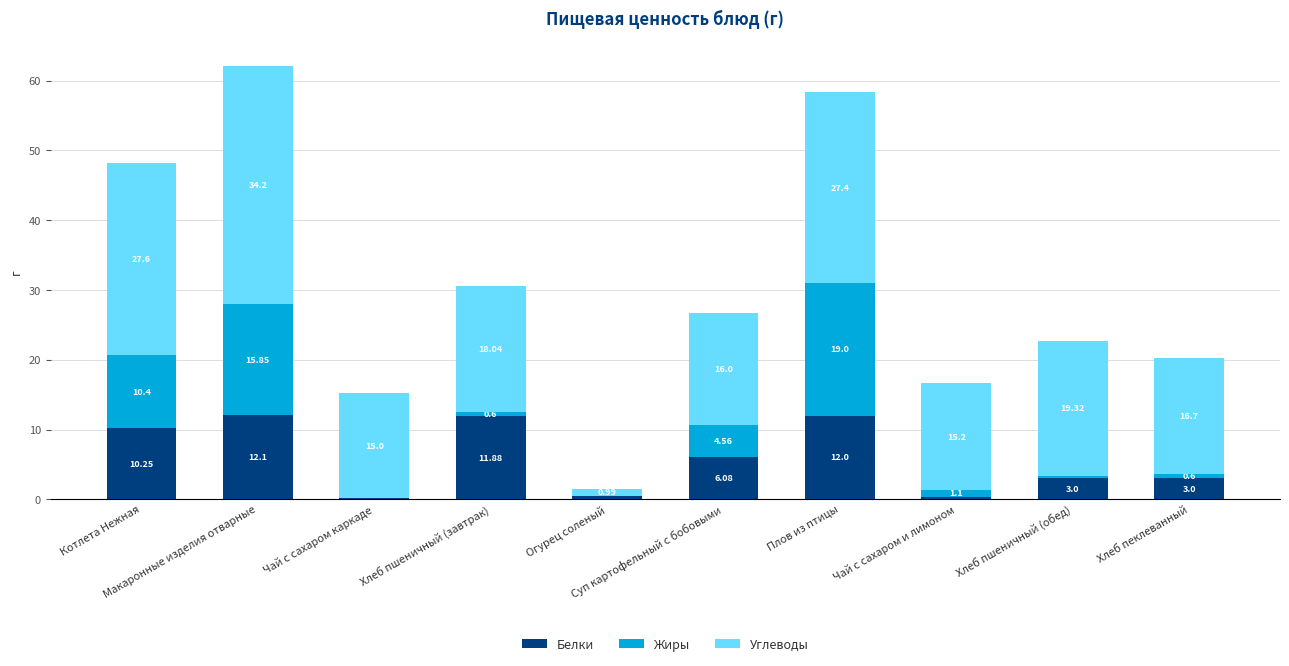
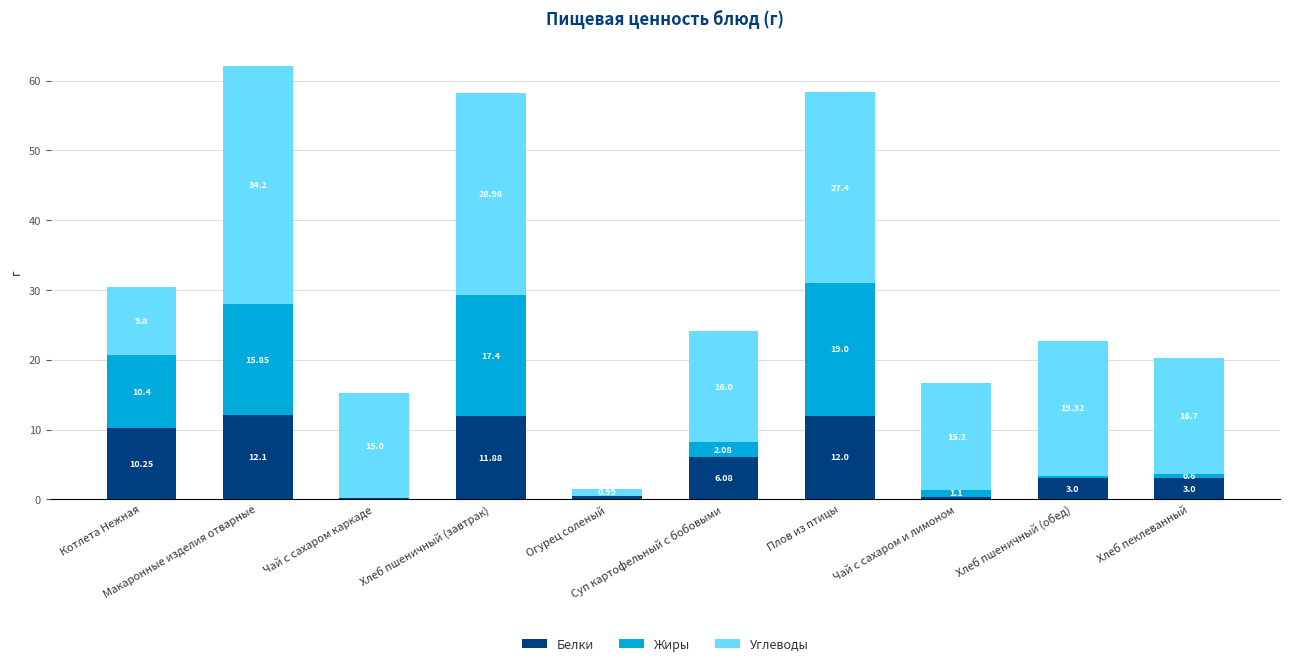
Углеводы, Котлета Нежная: 27.6 -> 9.8
Жиры, Хлеб пшеничный (завтрак): 0.6 -> 17.4
Углеводы, Хлеб пшеничный (завтрак): 18.04 -> 28.98
Жиры, Суп картофельный с бобовыми: 4.56 -> 2.08
